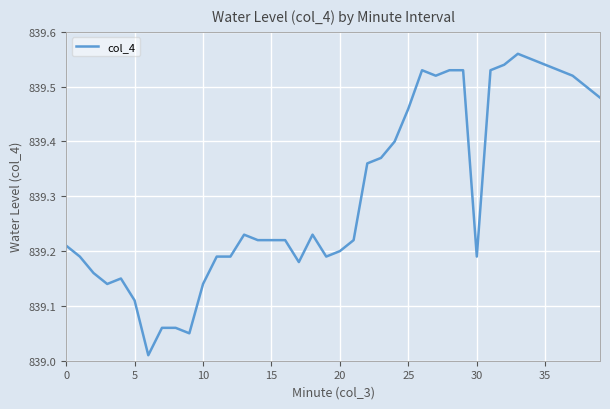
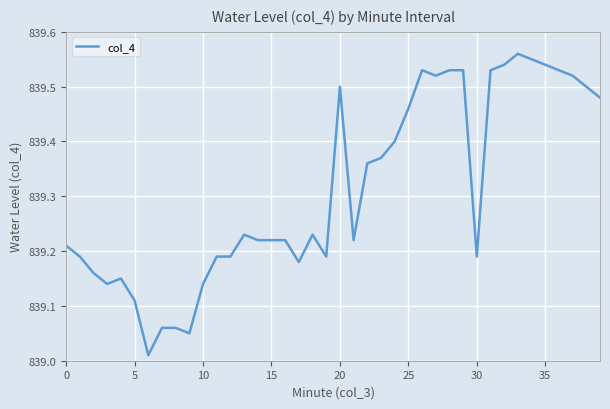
20: 839.2 -> 839.5
